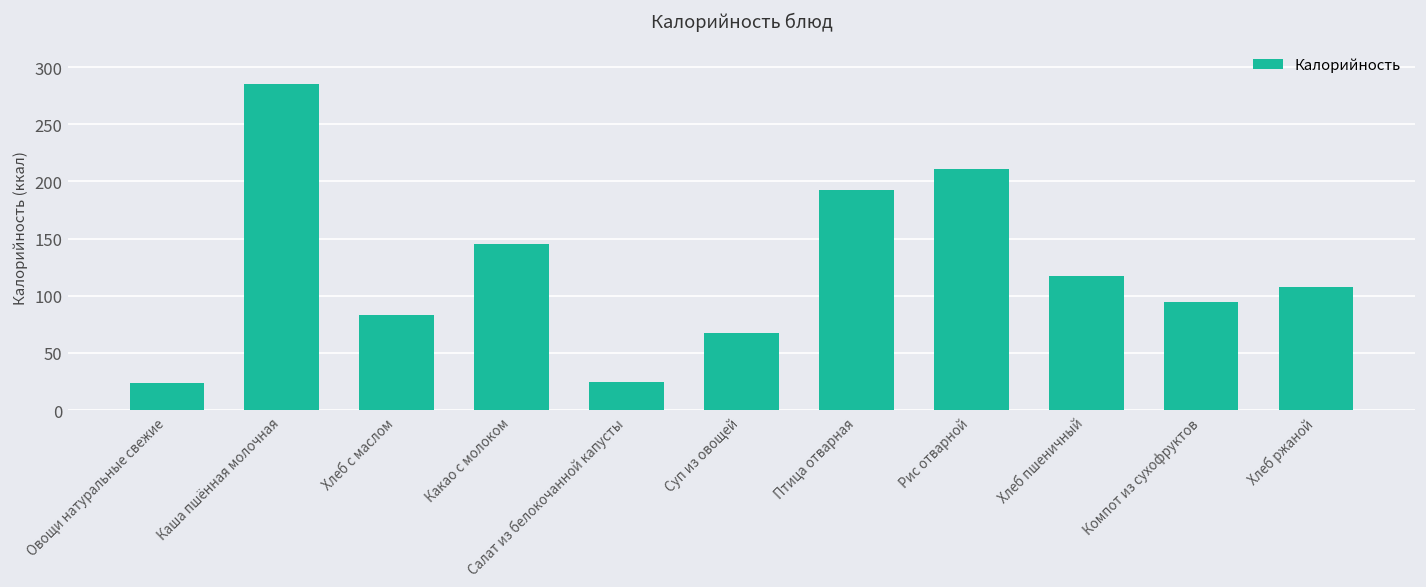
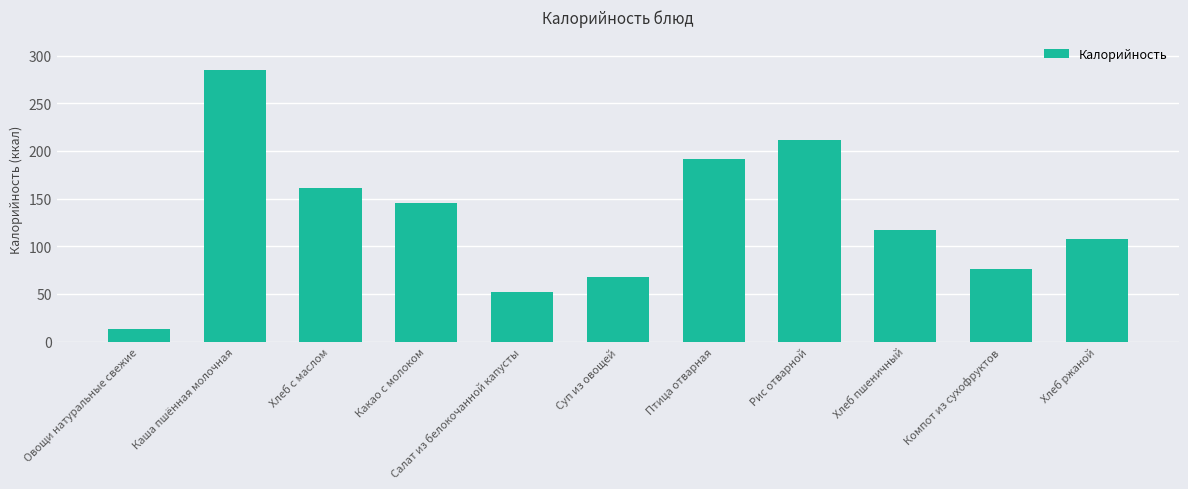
Овощи натуральные свежие: 20 -> 10
Хлеб с маслом: 80 -> 160
Салат из белокочанной капусты: 20 -> 50
Компот из сухофруктов: 90 -> 80
